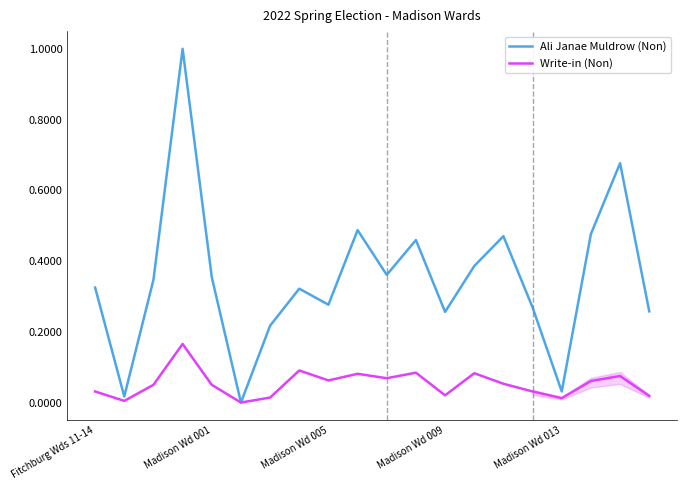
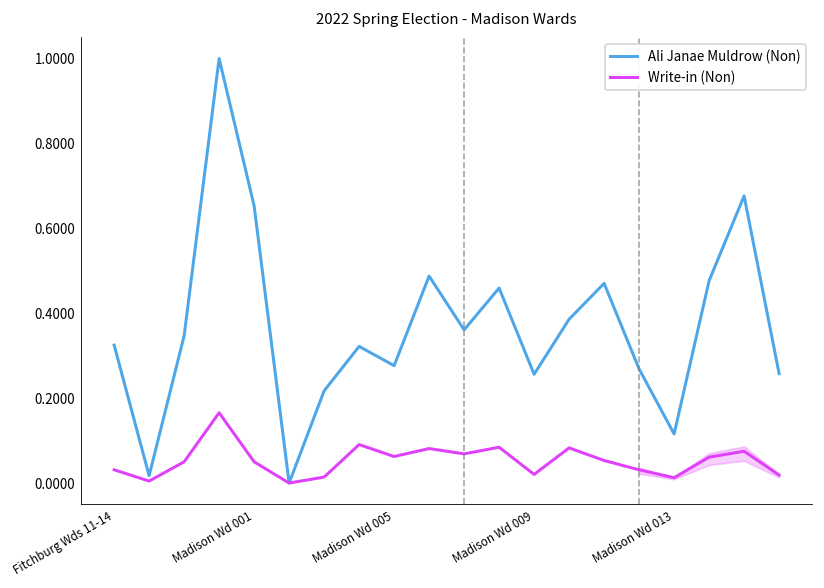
Ali Janae Muldrow (Non), Madison Wd 001: 0.35 -> 0.65
Ali Janae Muldrow (Non), Madison Wd 013: 0.03 -> 0.12
